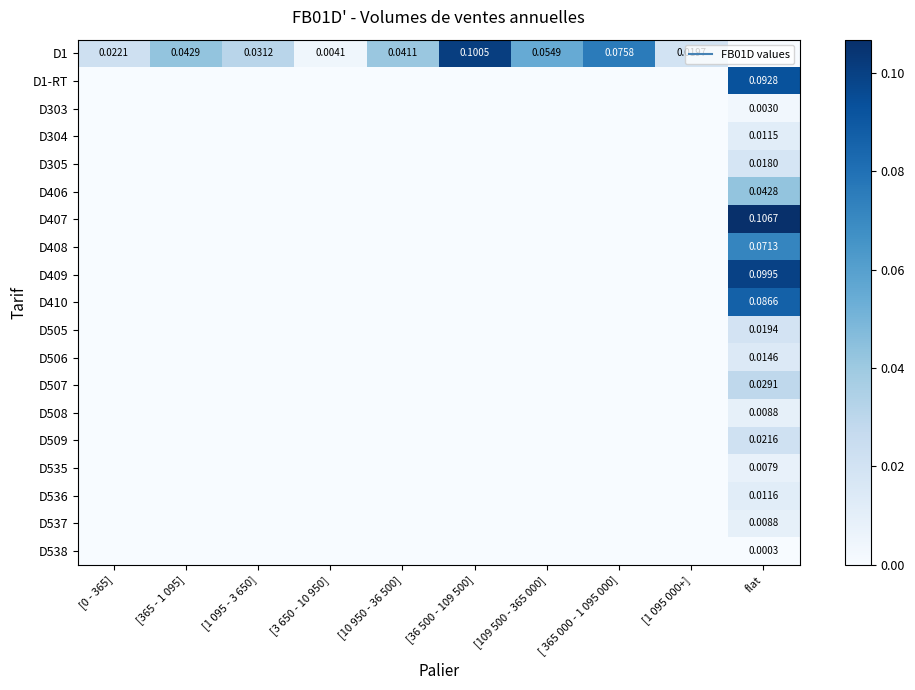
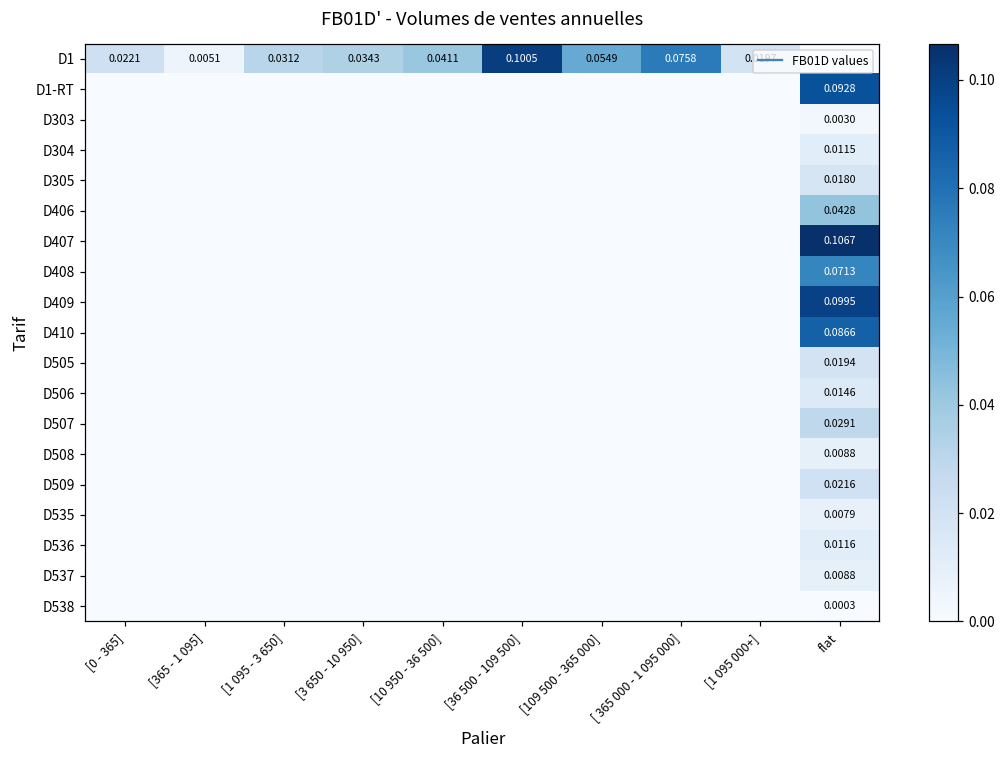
D1, [365 - 1 095]: 0.0429 -> 0.0051
D1, [3 650 - 10 950]: 0.0041 -> 0.0343
